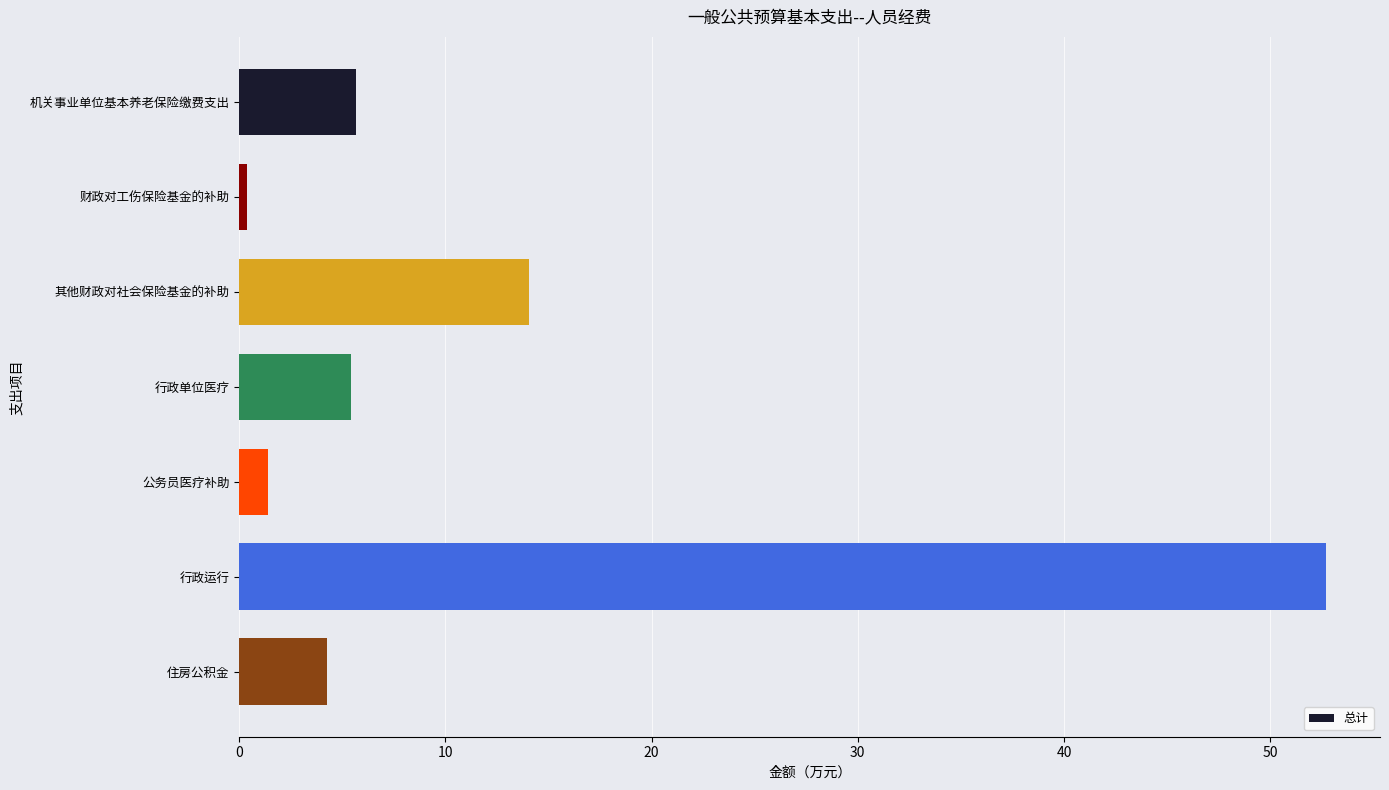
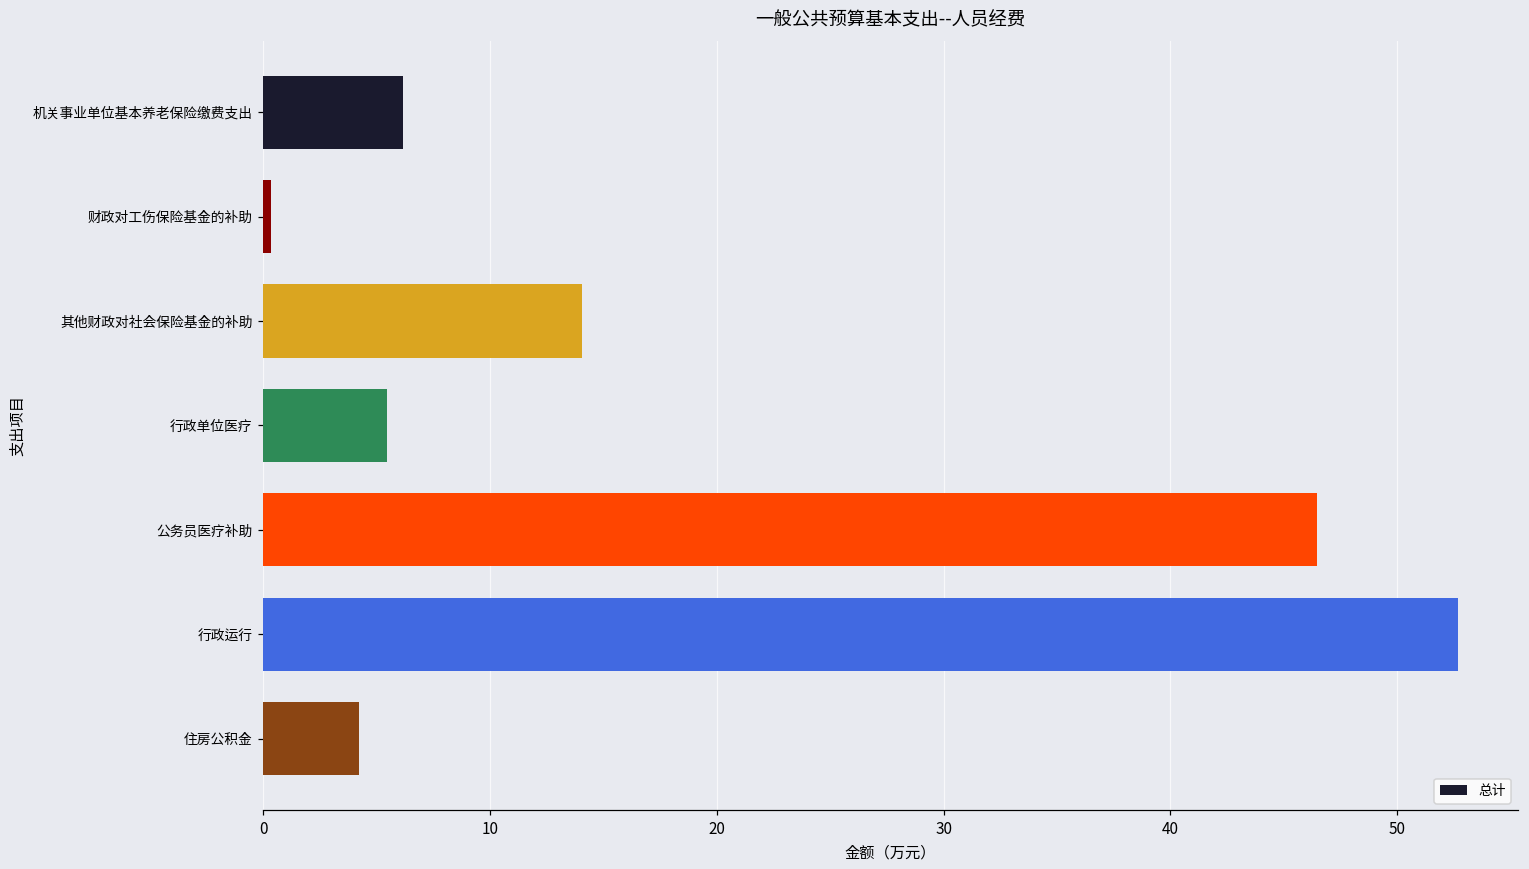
机关事业单位基本养老保险缴费支出: 5.7 -> 6.1
公务员医疗补助: 1.4 -> 46.5
